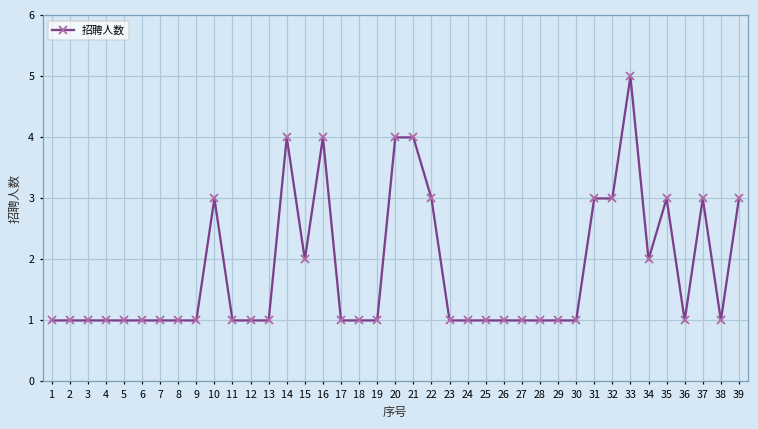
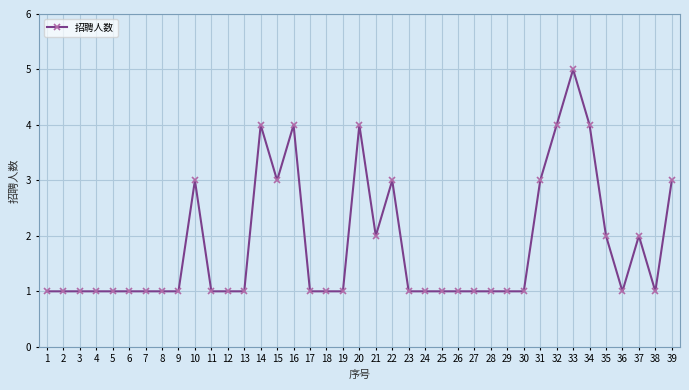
15: 2 -> 3
21: 4 -> 2
32: 3 -> 4
34: 2 -> 4
35: 3 -> 2
37: 3 -> 2
